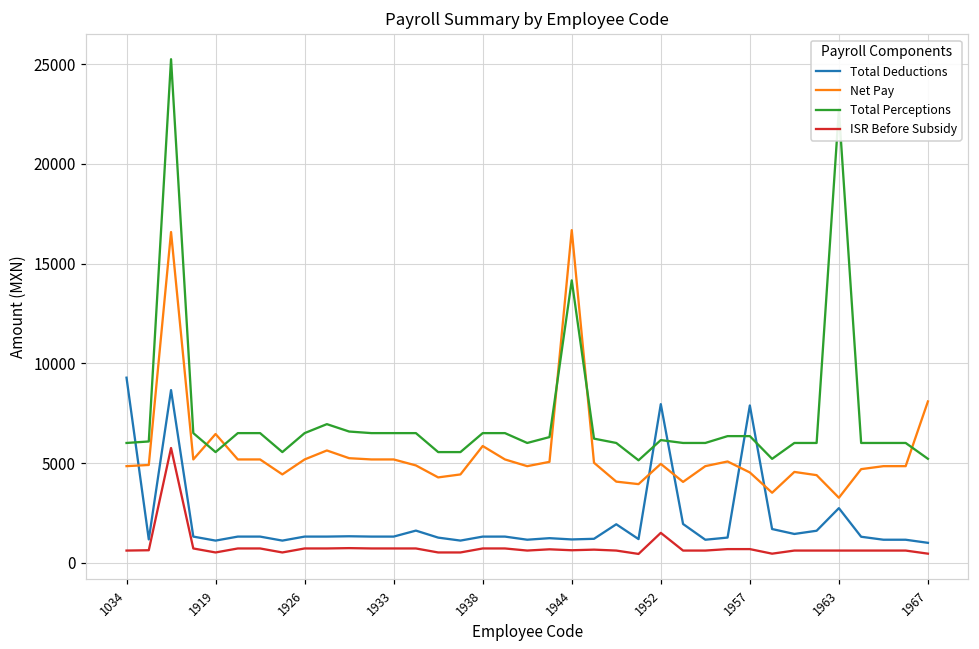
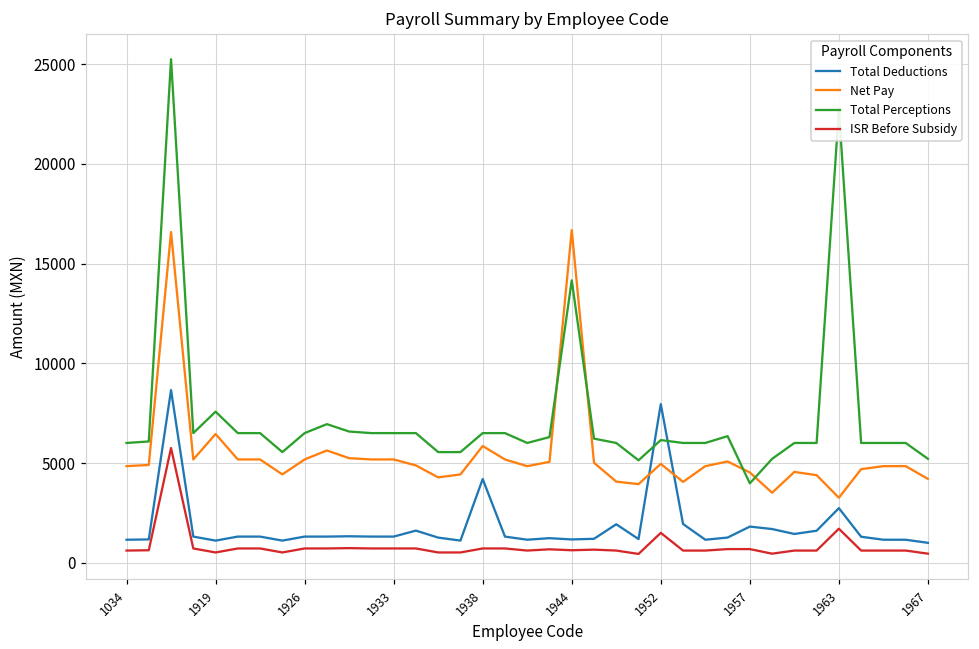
Total Deductions, 1034: 9300 -> 1200
Total Perceptions, 1919: 5600 -> 7600
Total Deductions, 1938: 1300 -> 4200
Total Deductions, 1957: 7900 -> 1800
Total Perceptions, 1957: 6400 -> 4000
ISR Before Subsidy, 1963: 600 -> 1700
Net Pay, 1967: 8100 -> 4200
